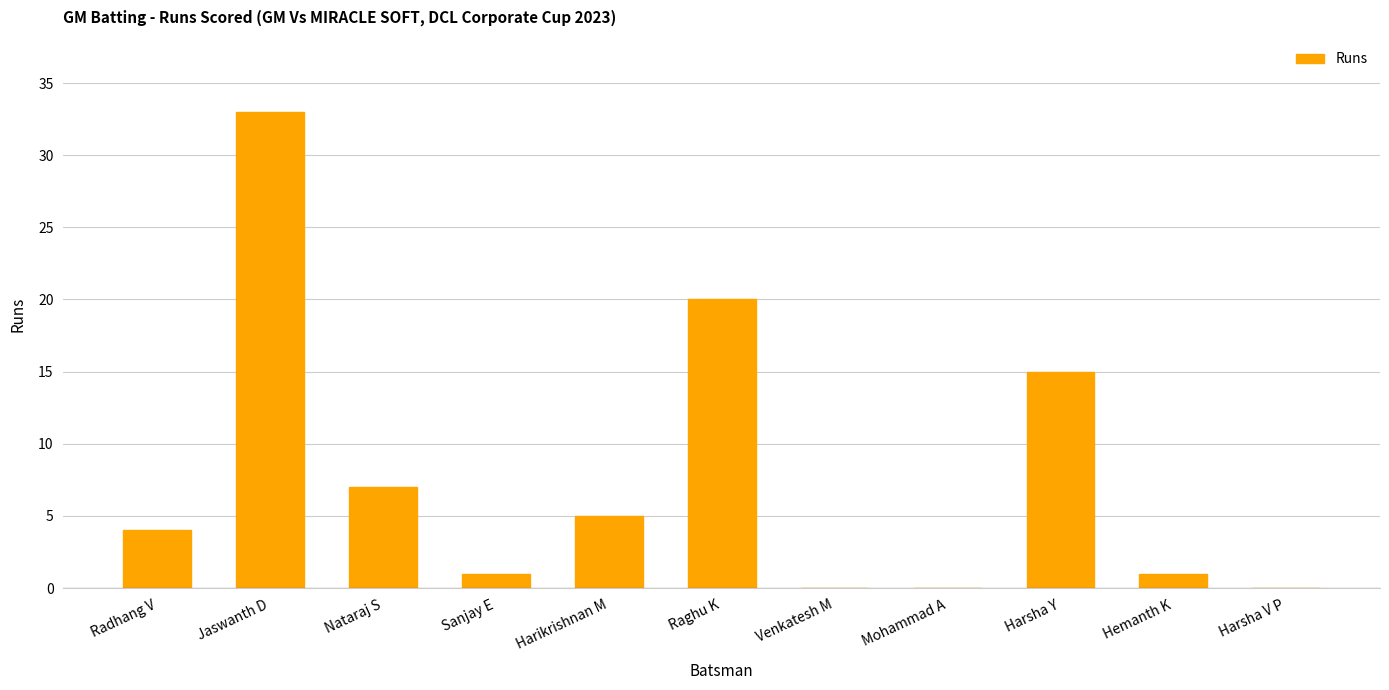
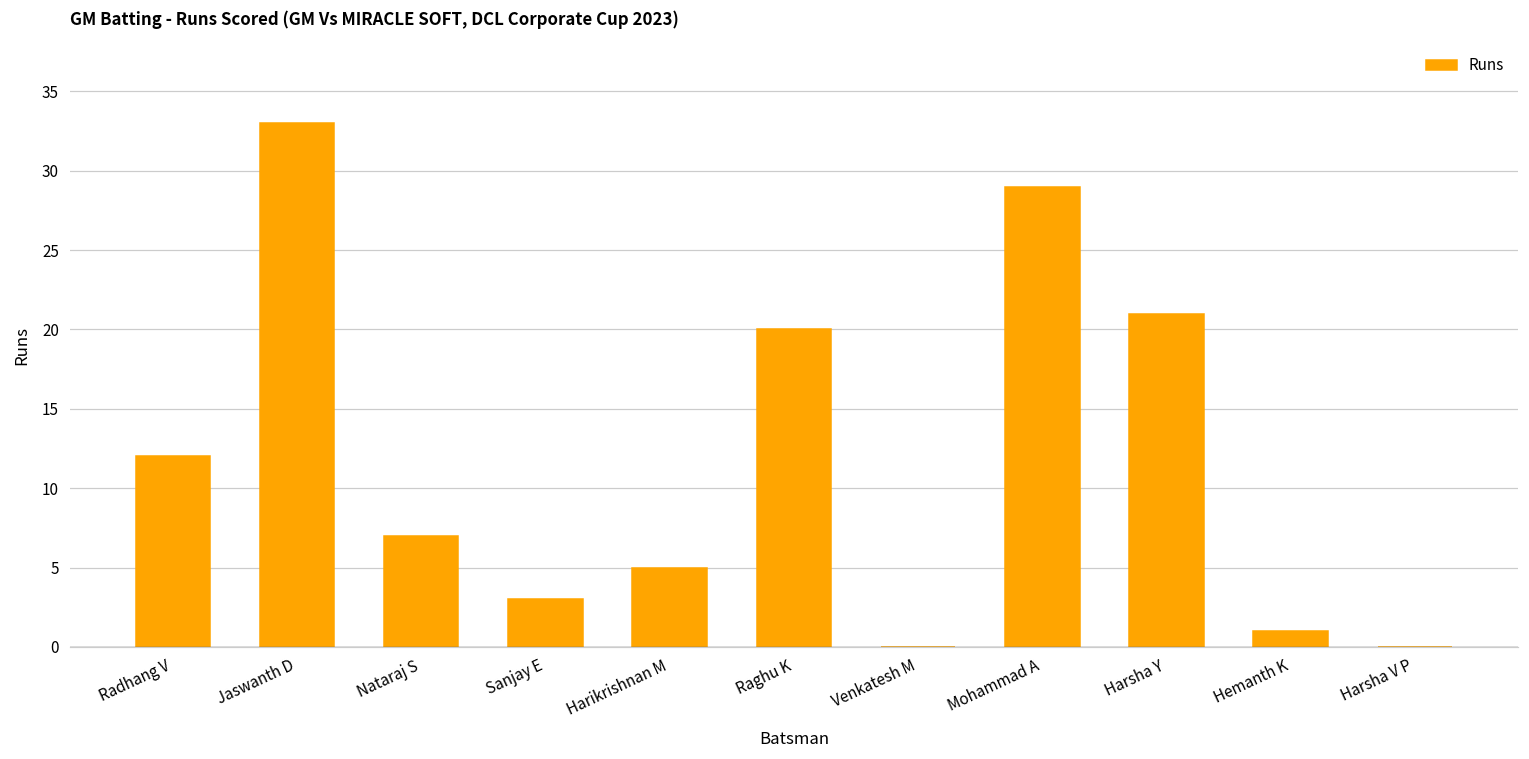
Radhang V: 4 -> 12
Sanjay E: 1 -> 3
Mohammad A: 0 -> 29
Harsha Y: 15 -> 21
